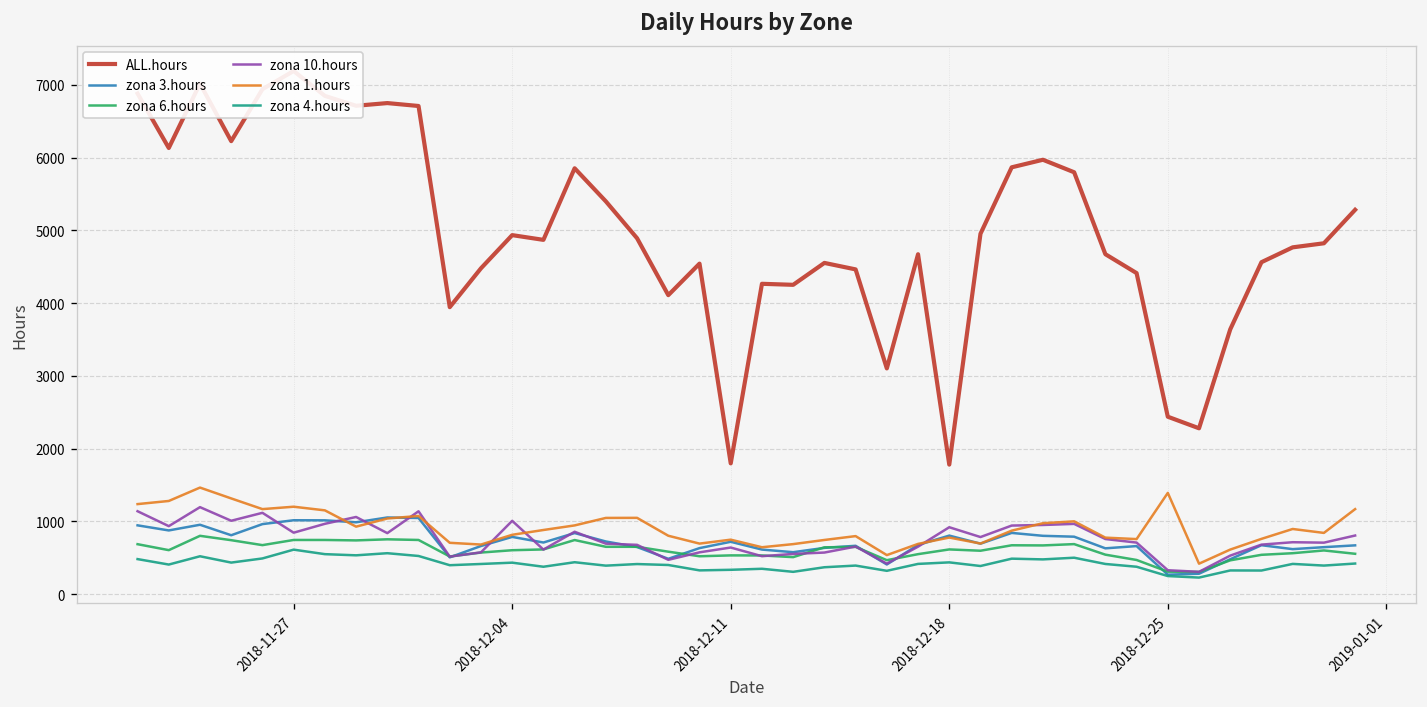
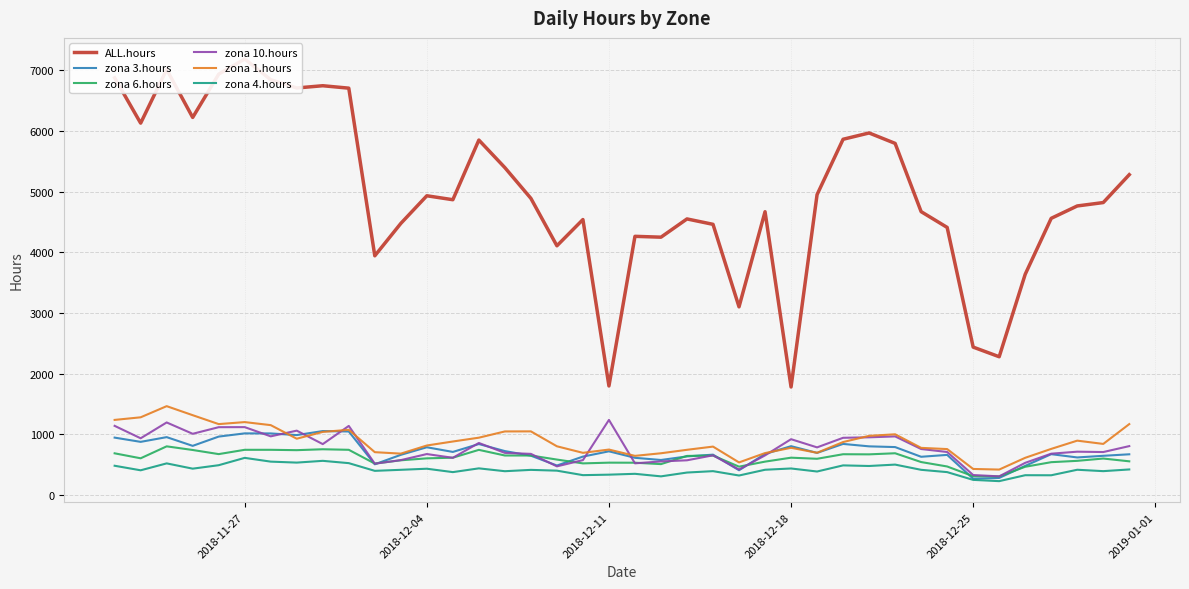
zona 10.hours, 2018-11-27: 800 -> 1100
zona 10.hours, 2018-12-04: 1000 -> 700
zona 10.hours, 2018-12-11: 600 -> 1200
zona 1.hours, 2018-12-25: 1400 -> 400
